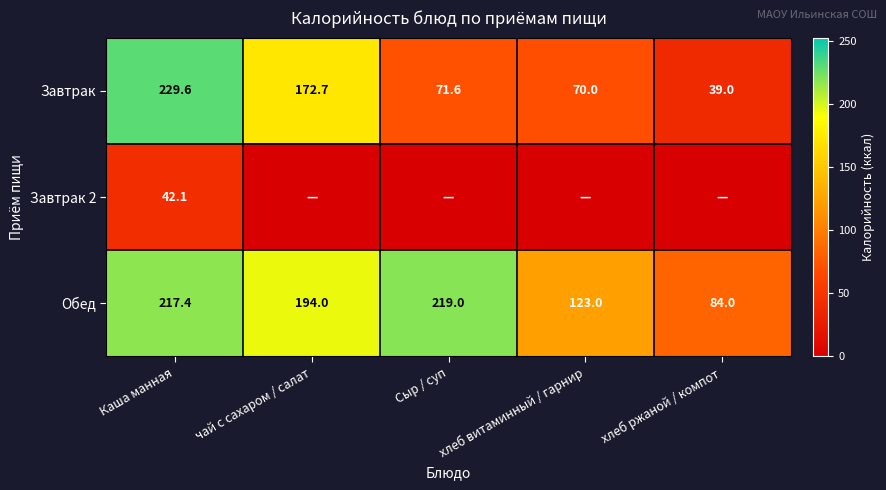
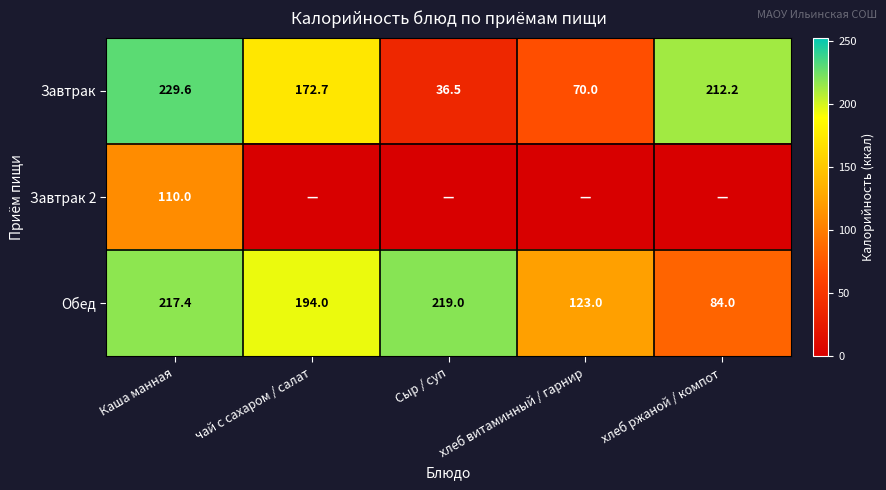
Завтрак, Сыр / суп: 71.6 -> 36.5
Завтрак, хлеб ржаной / компот: 39.0 -> 212.2
Завтрак 2, Каша манная: 42.1 -> 110.0
